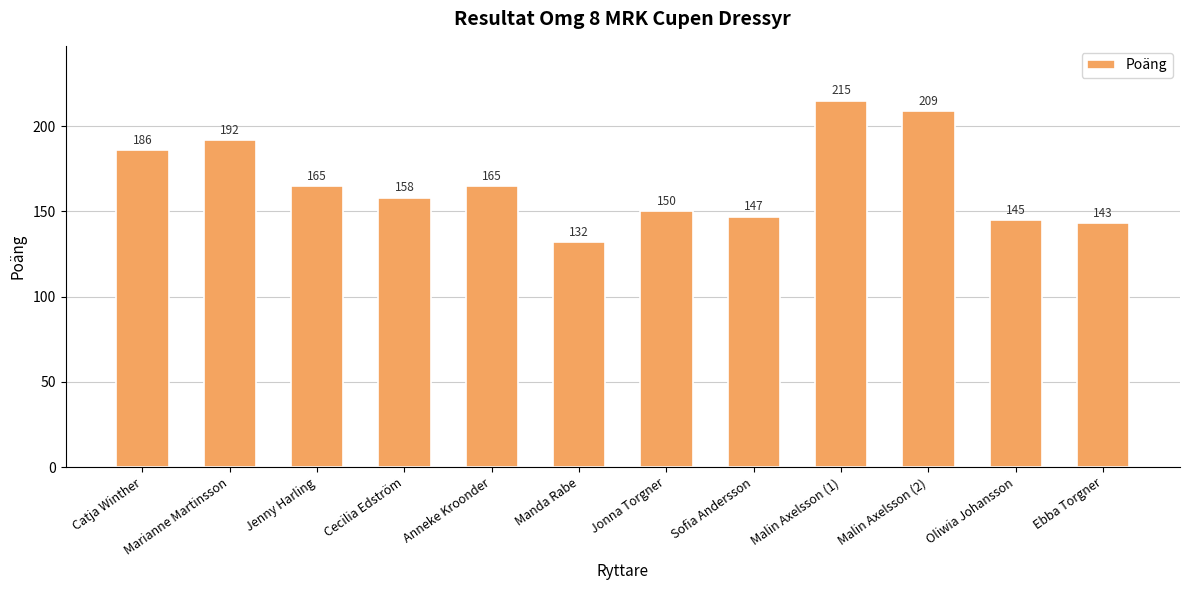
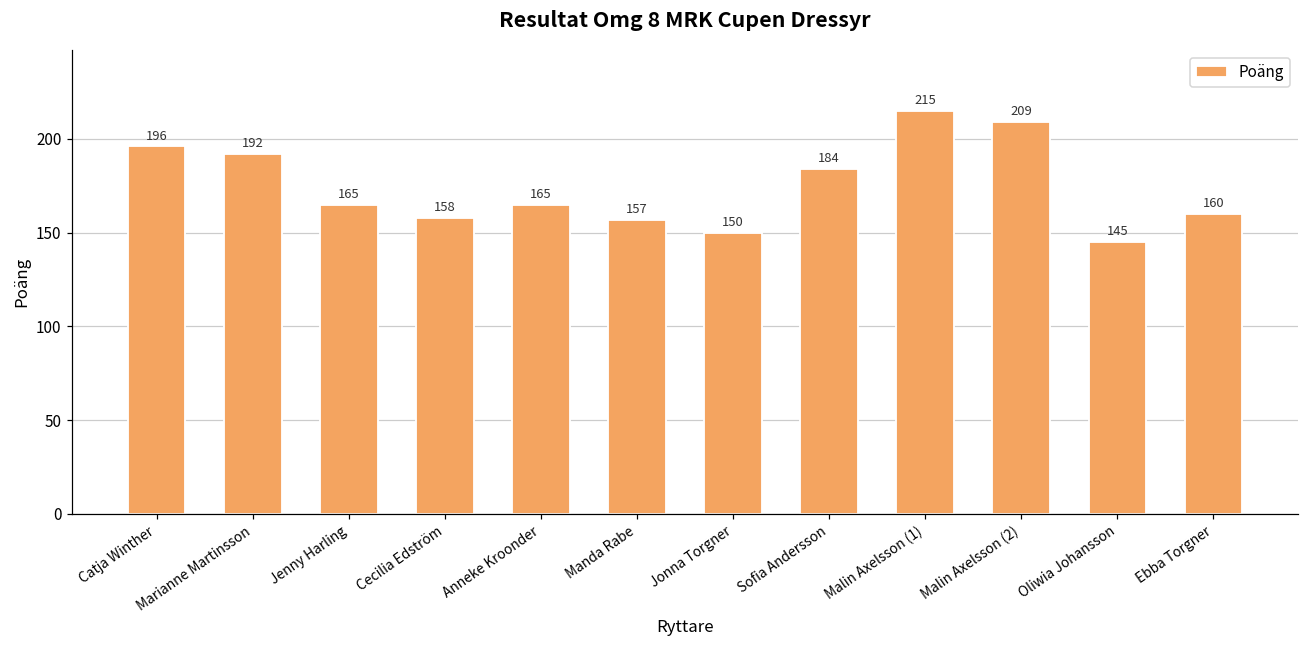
Catja Winther: 186 -> 196
Manda Rabe: 132 -> 157
Sofia Andersson: 147 -> 184
Ebba Torgner: 143 -> 160
